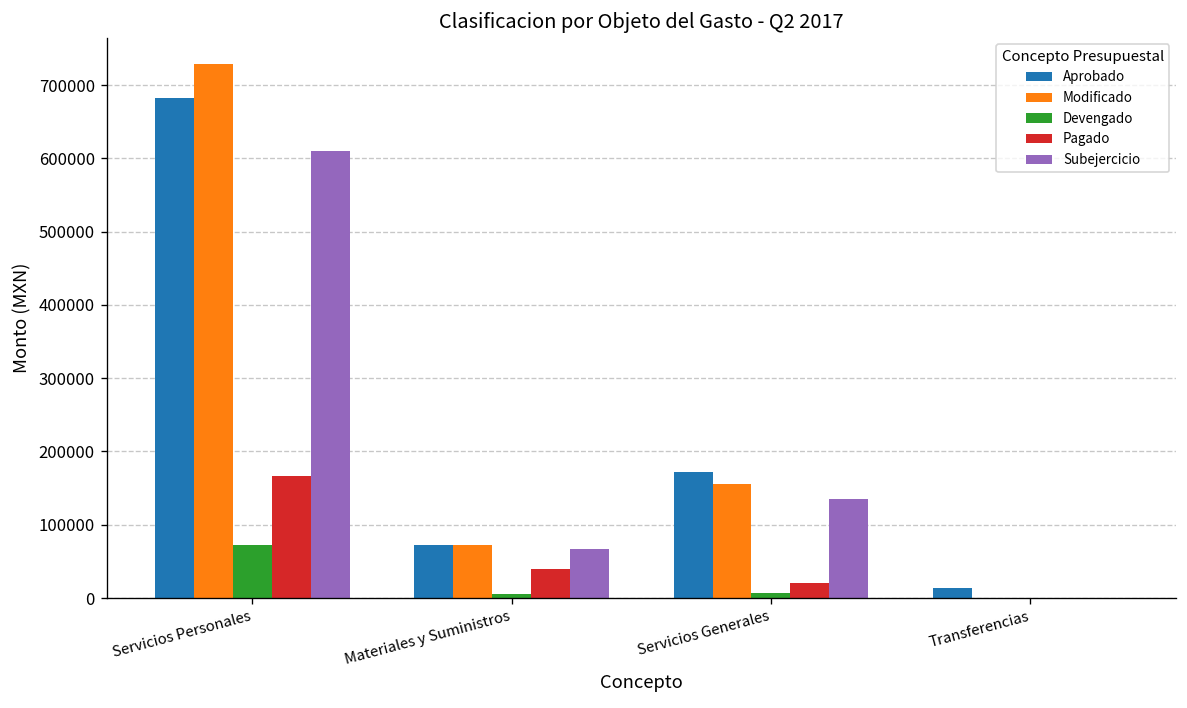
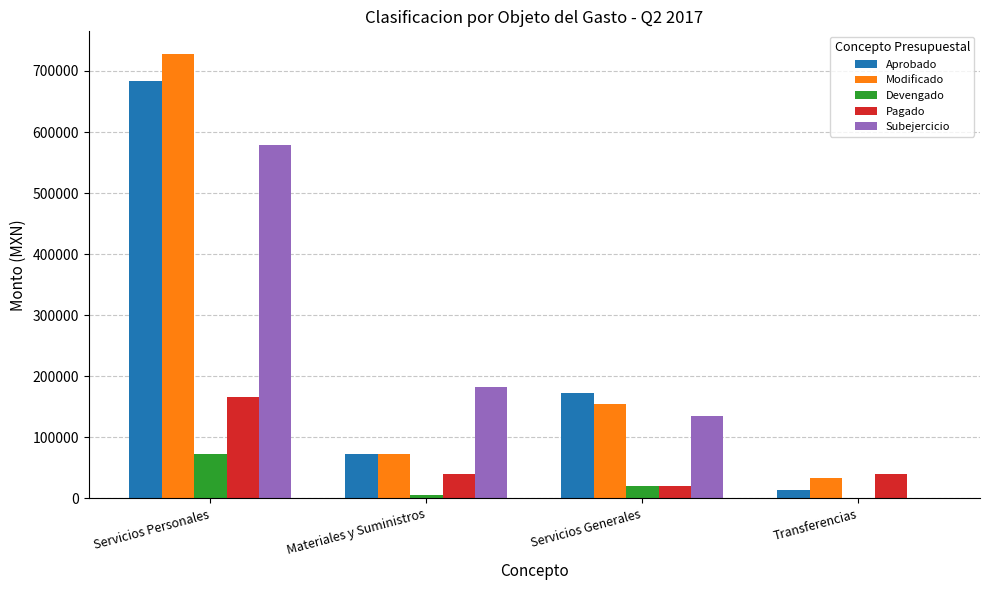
Subejercicio, Servicios Personales: 610000 -> 580000
Subejercicio, Materiales y Suministros: 70000 -> 180000
Devengado, Servicios Generales: 10000 -> 20000
Modificado, Transferencias: 0 -> 30000
Pagado, Transferencias: 0 -> 40000
